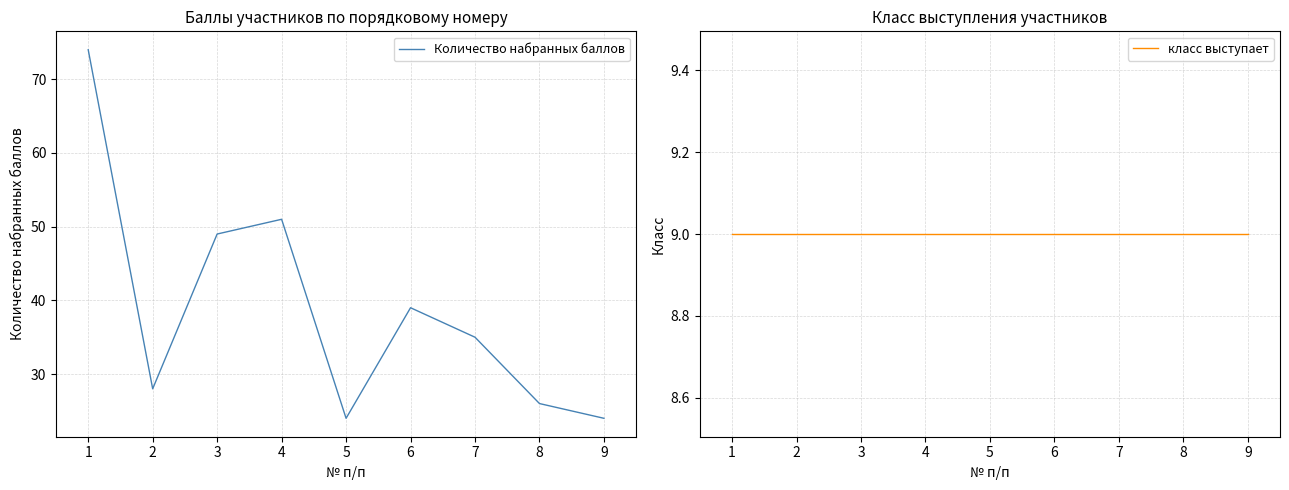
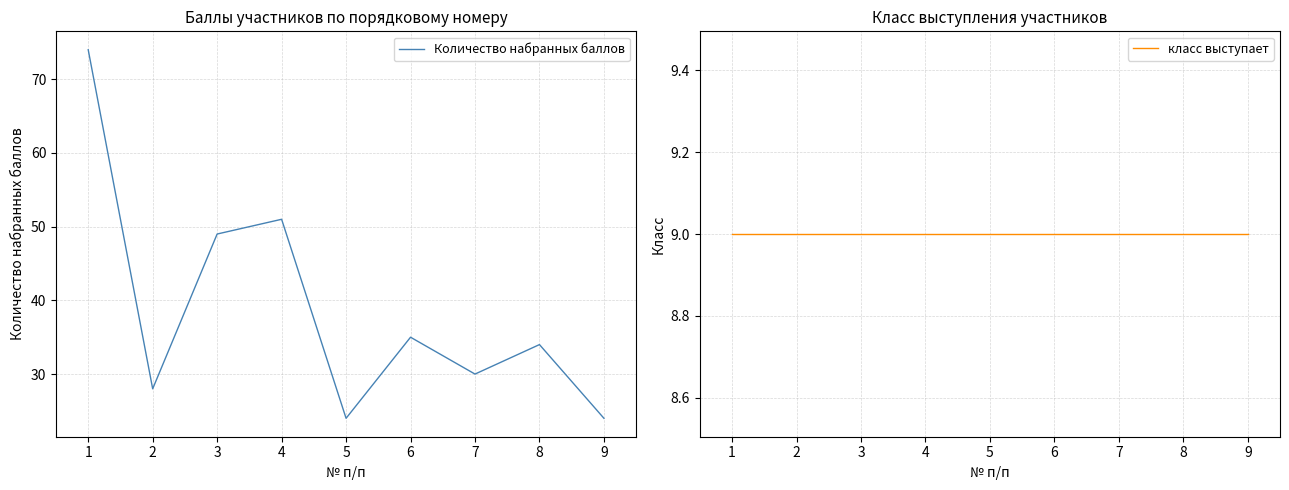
Баллы участников по порядковому номеру, 6: 39 -> 35
Баллы участников по порядковому номеру, 7: 35 -> 30
Баллы участников по порядковому номеру, 8: 26 -> 34
